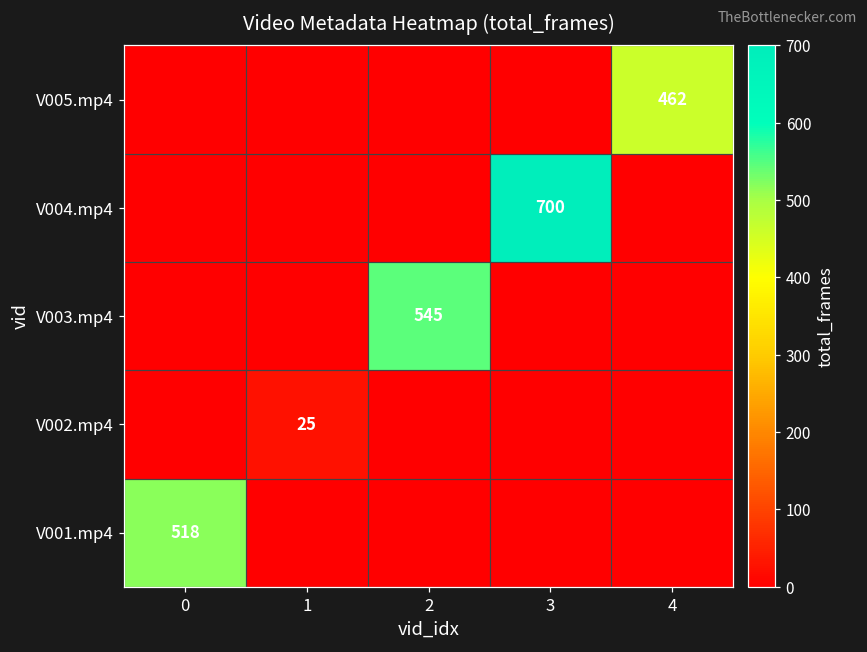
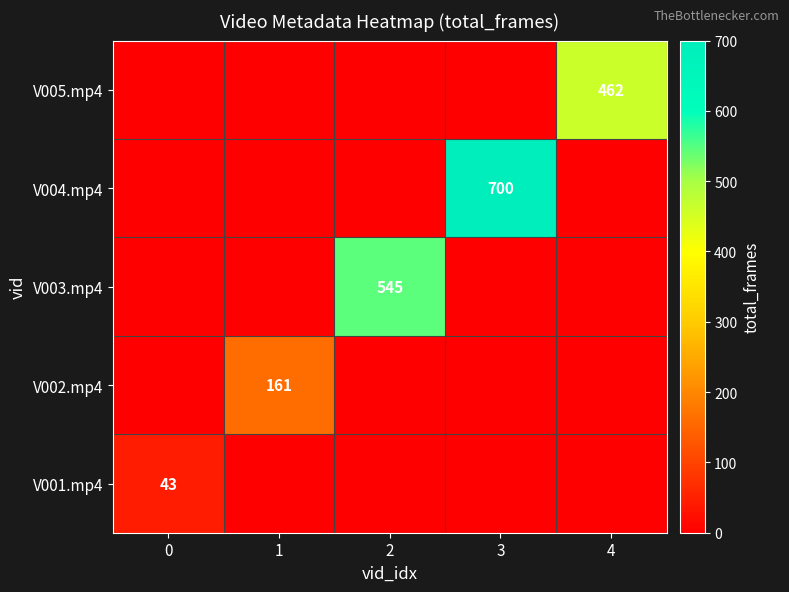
V002.mp4, 1: 25 -> 161
V001.mp4, 0: 518 -> 43
